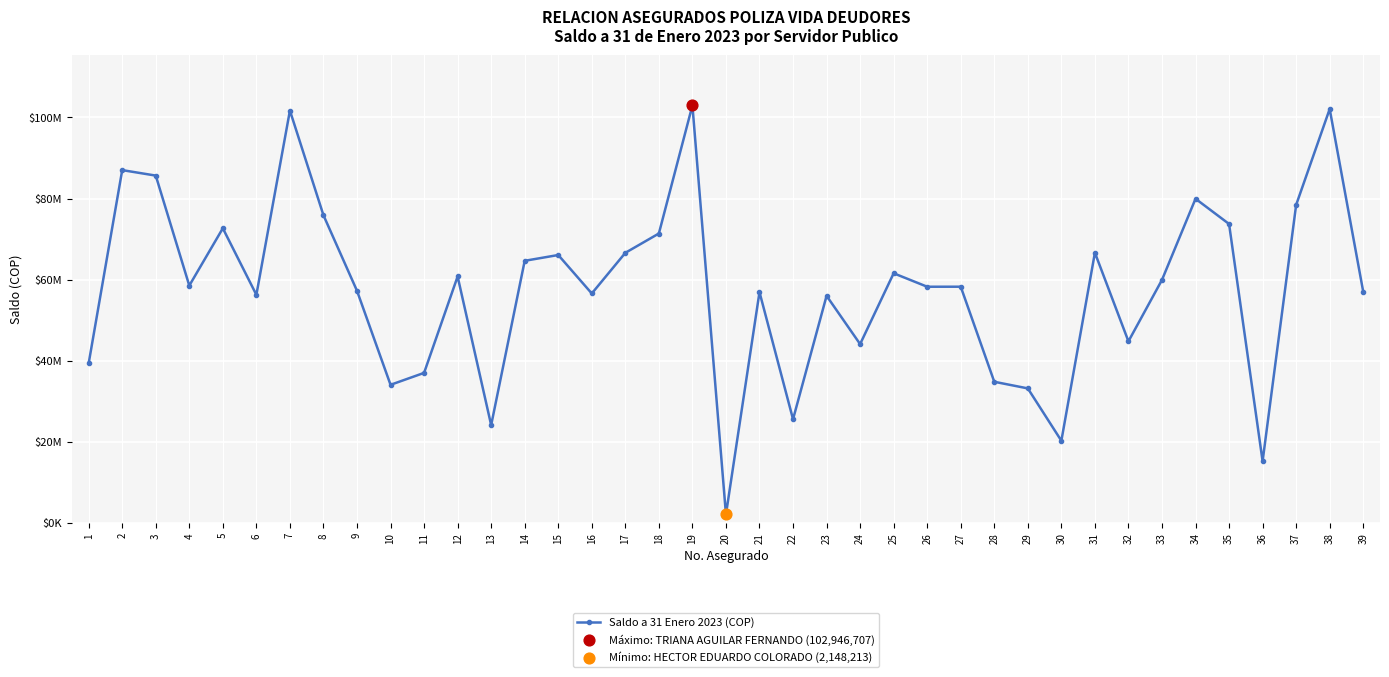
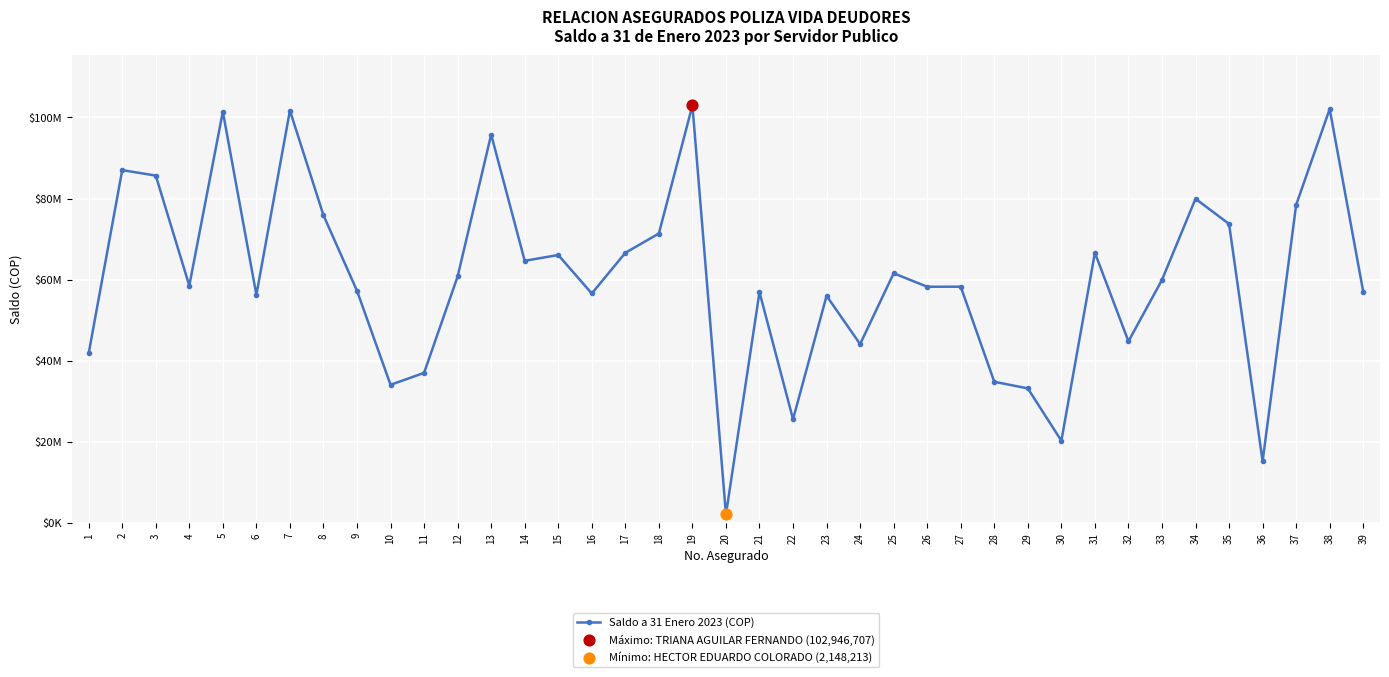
Saldo a 31 Enero 2023 (COP), 1: $39000000 -> $42000000
Saldo a 31 Enero 2023 (COP), 5: $73000000 -> $101000000
Saldo a 31 Enero 2023 (COP), 13: $24000000 -> $96000000
